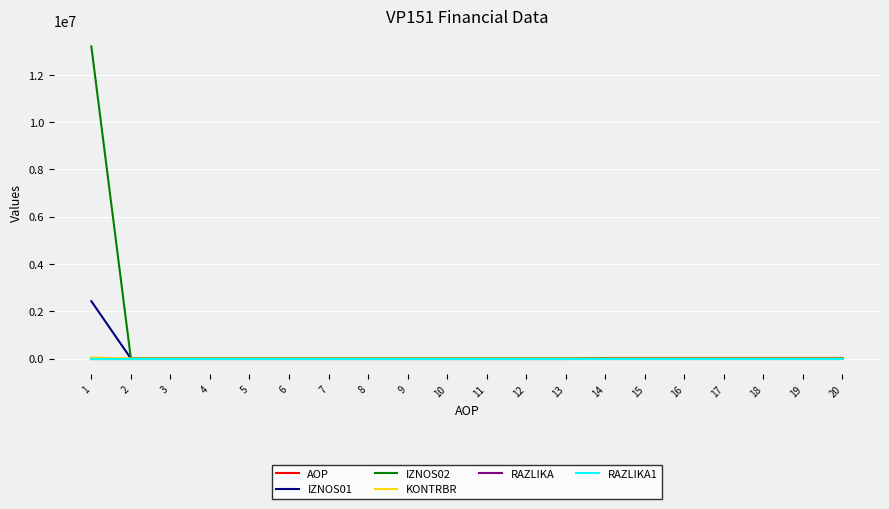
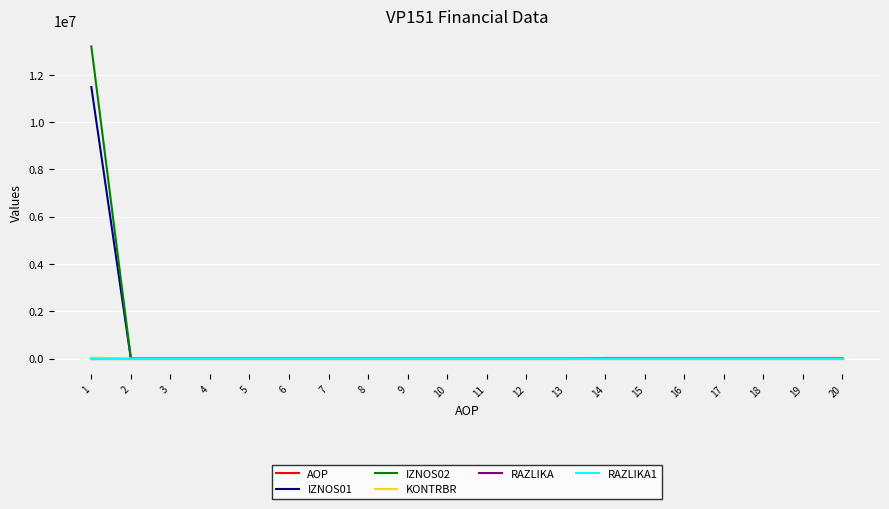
IZNOS01, 1: 2400000 -> 11500000
